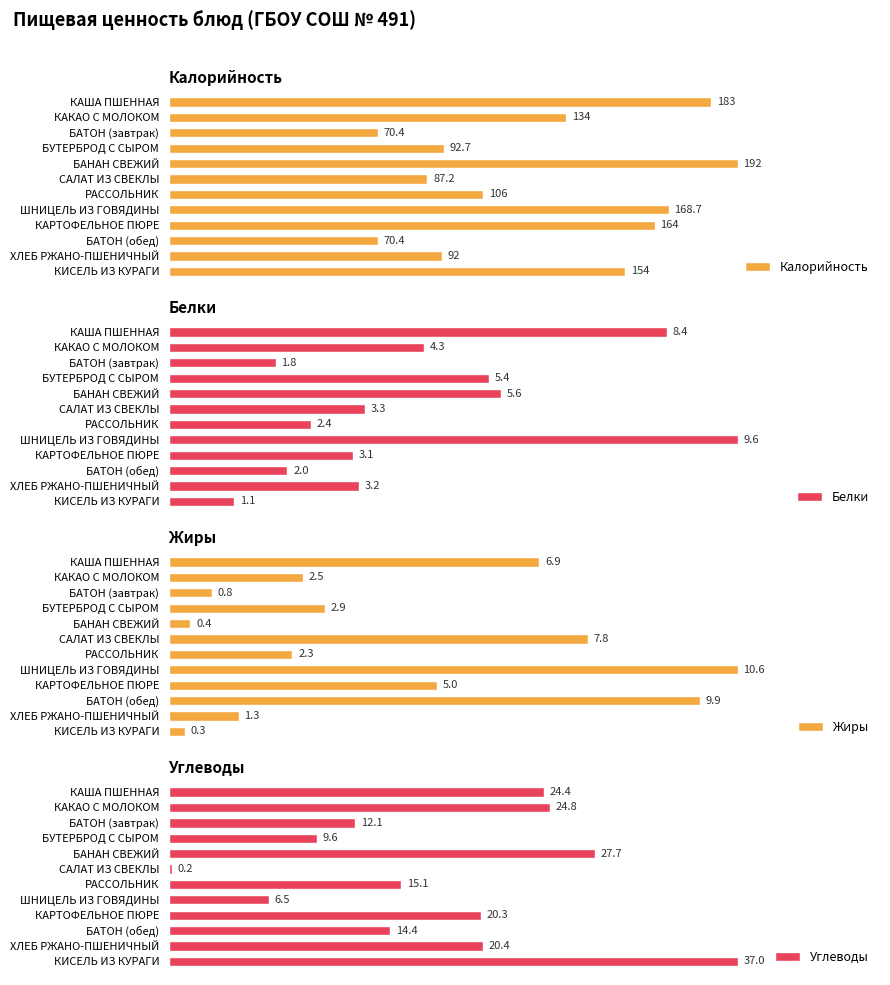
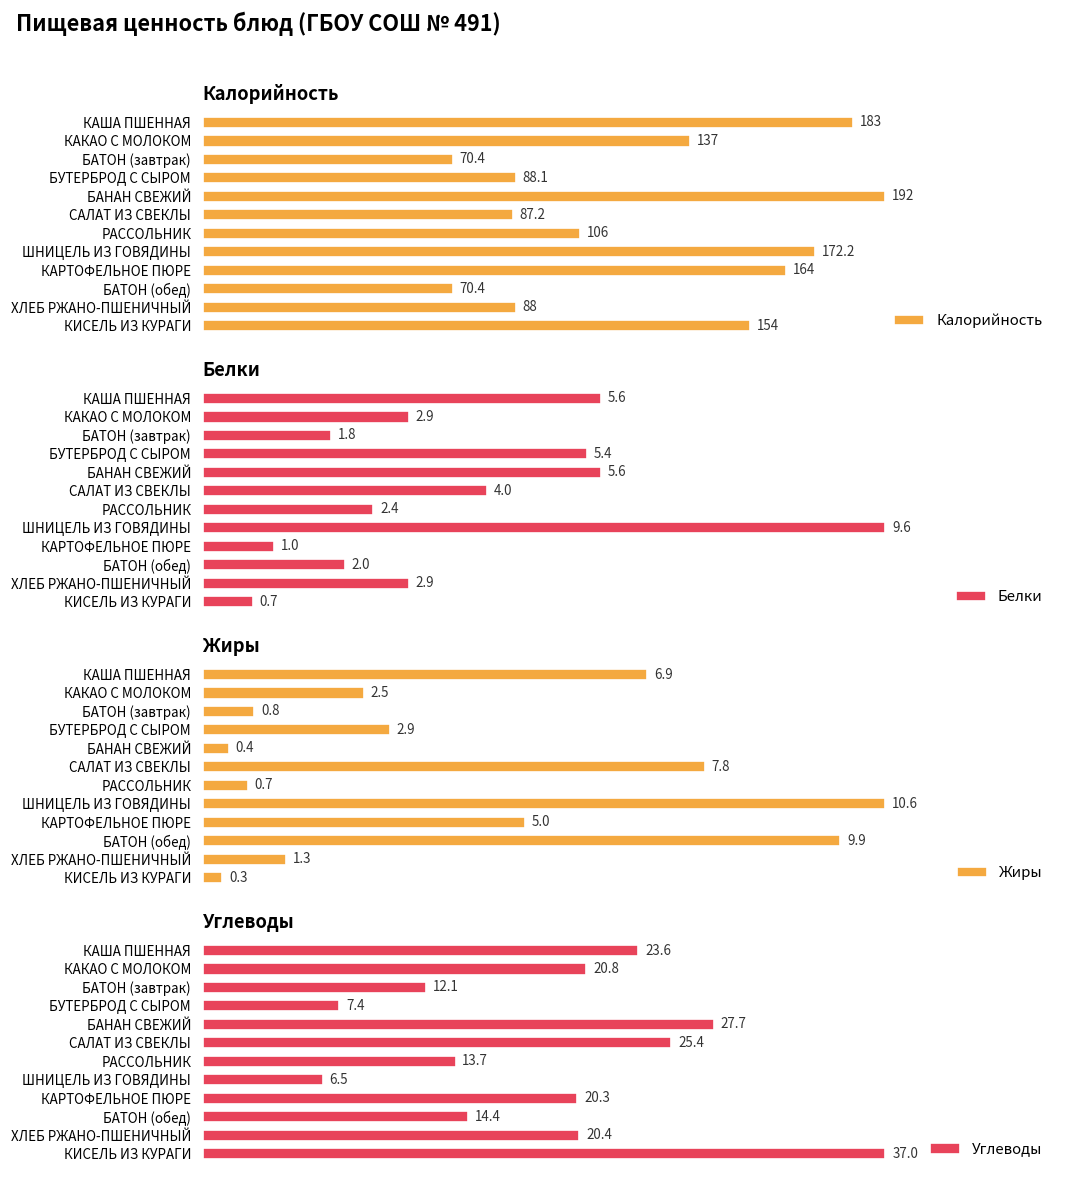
Калорийность, КАКАО С МОЛОКОМ: 134 -> 137
Калорийность, БУТЕРБРОД С СЫРОМ: 92.7 -> 88.1
Калорийность, ШНИЦЕЛЬ ИЗ ГОВЯДИНЫ: 168.7 -> 172.2
Калорийность, ХЛЕБ РЖАНО-ПШЕНИЧНЫЙ: 92 -> 88
Белки, КАША ПШЕННАЯ: 8.4 -> 5.6
Белки, КАКАО С МОЛОКОМ: 4.3 -> 2.9
Белки, САЛАТ ИЗ СВЕКЛЫ: 3.3 -> 4.0
Белки, КАРТОФЕЛЬНОЕ ПЮРЕ: 3.1 -> 1.0
Белки, ХЛЕБ РЖАНО-ПШЕНИЧНЫЙ: 3.2 -> 2.9
Белки, КИСЕЛЬ ИЗ КУРАГИ: 1.1 -> 0.7
Жиры, РАССОЛЬНИК: 2.3 -> 0.7
Углеводы, КАША ПШЕННАЯ: 24.4 -> 23.6
Углеводы, КАКАО С МОЛОКОМ: 24.8 -> 20.8
Углеводы, БУТЕРБРОД С СЫРОМ: 9.6 -> 7.4
Углеводы, САЛАТ ИЗ СВЕКЛЫ: 0.2 -> 25.4
Углеводы, РАССОЛЬНИК: 15.1 -> 13.7
